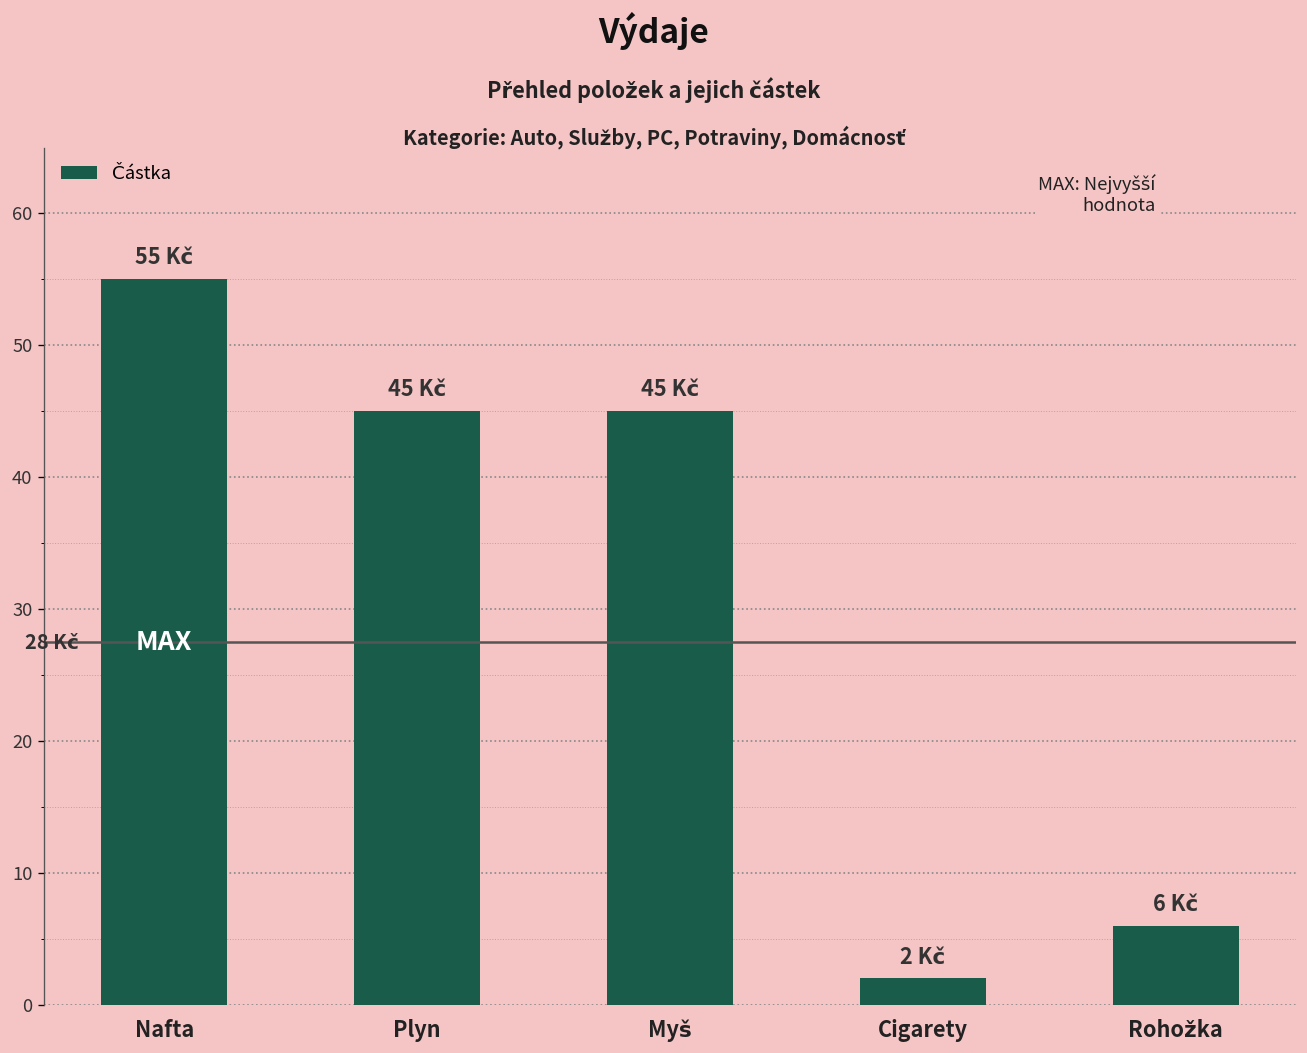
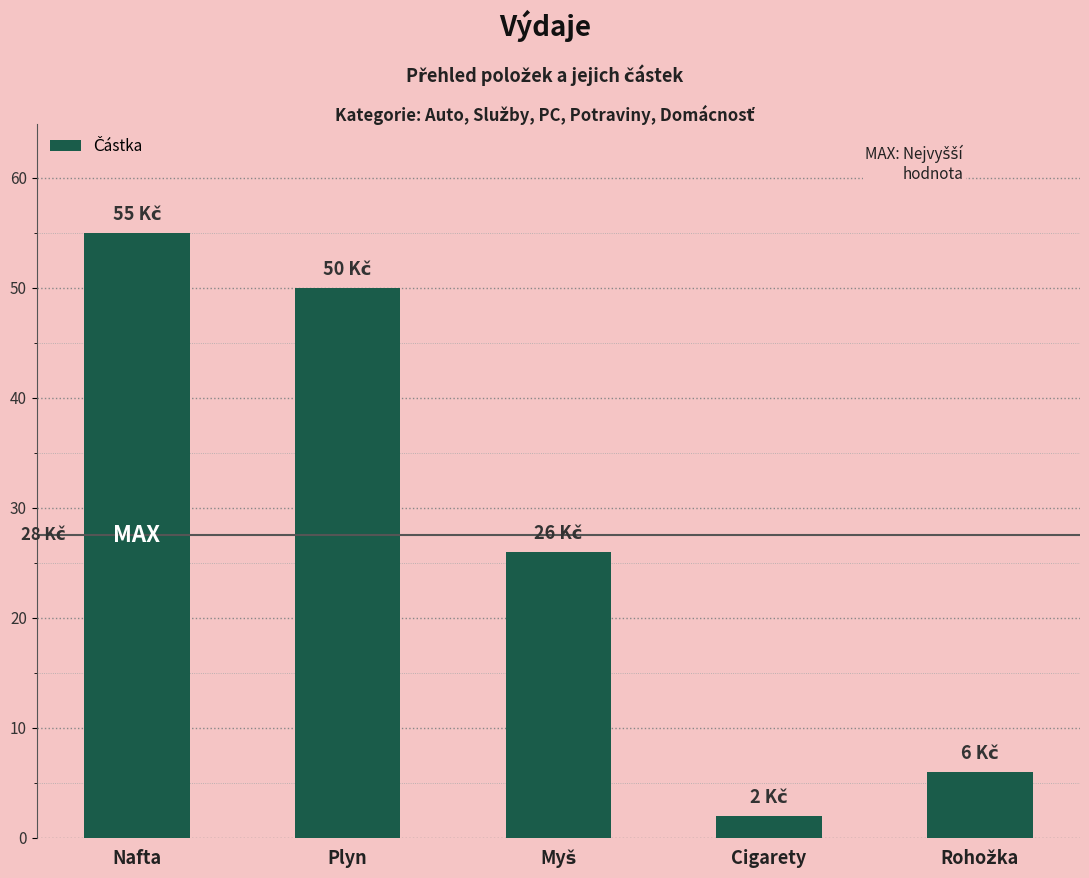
Plyn: 45 -> 50
Myš: 45 -> 26
